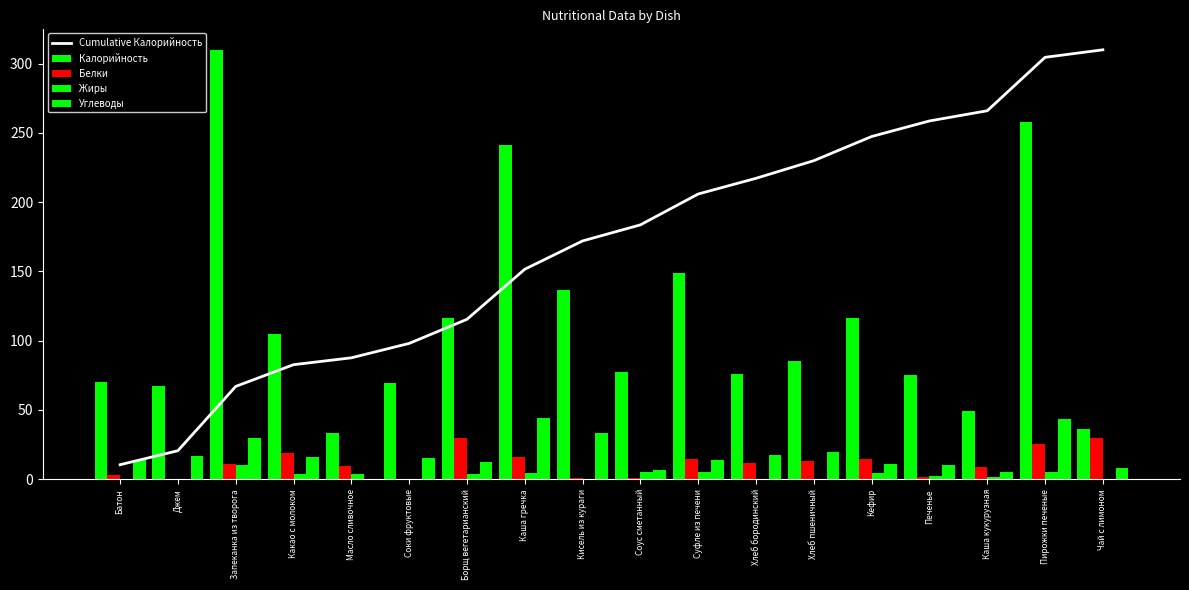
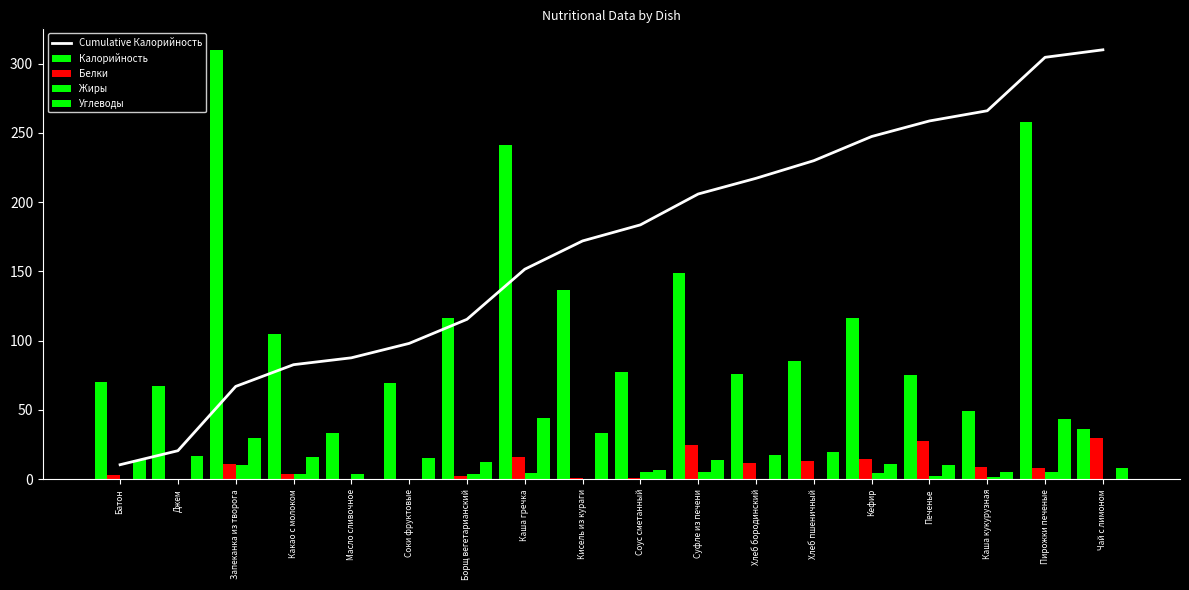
Белки, Какао с молоком: 19 -> 4
Белки, Масло сливочное: 10 -> 0
Белки, Борщ вегетарианский: 30 -> 3
Белки, Суфле из печени: 15 -> 25
Белки, Печенье: 2 -> 28
Белки, Пирожки печеные: 26 -> 8
